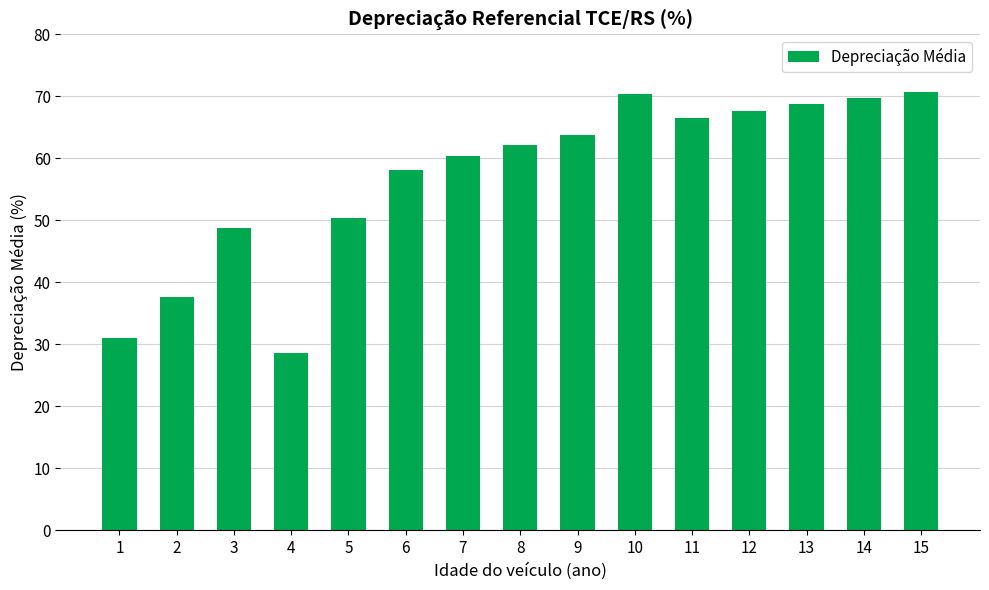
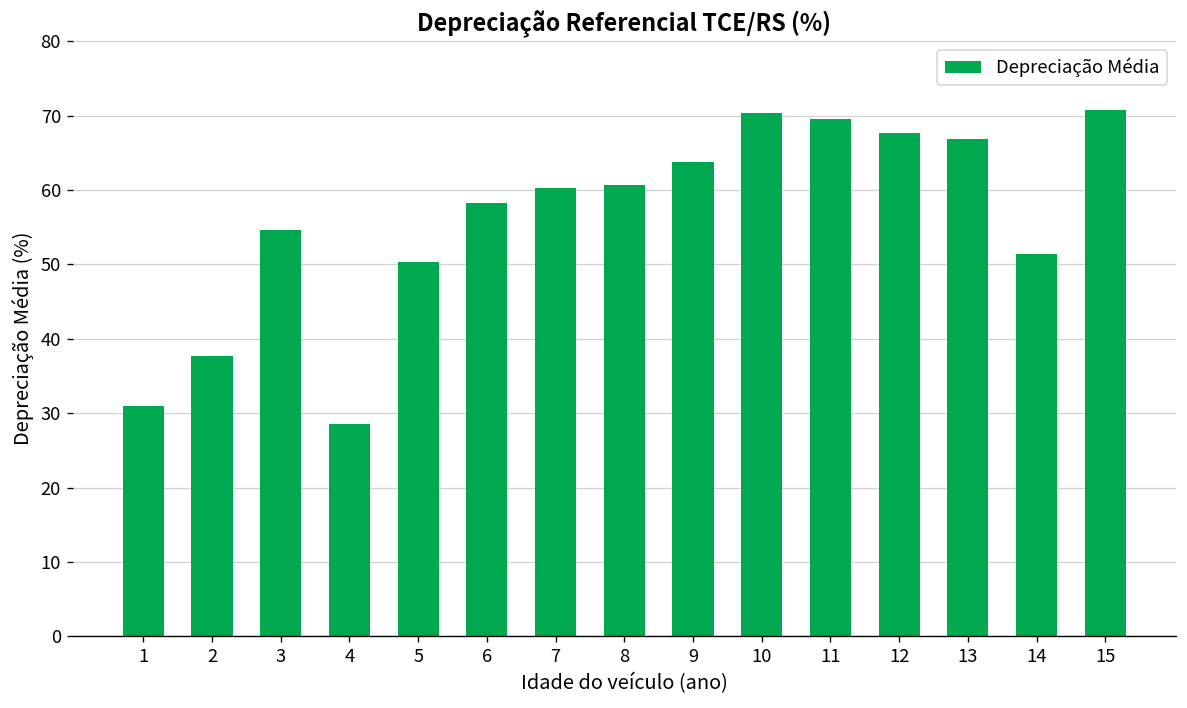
3: 49 -> 55
8: 62 -> 61
11: 66 -> 70
13: 69 -> 67
14: 70 -> 51
